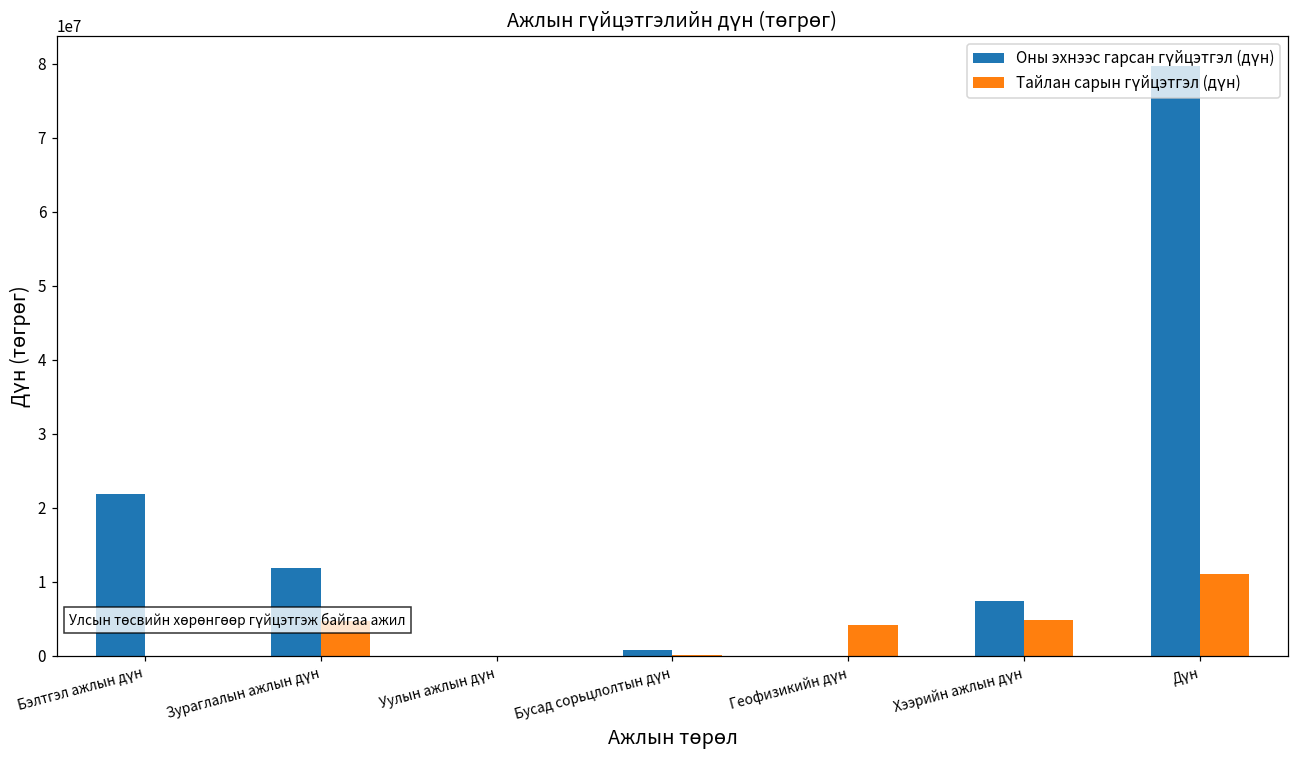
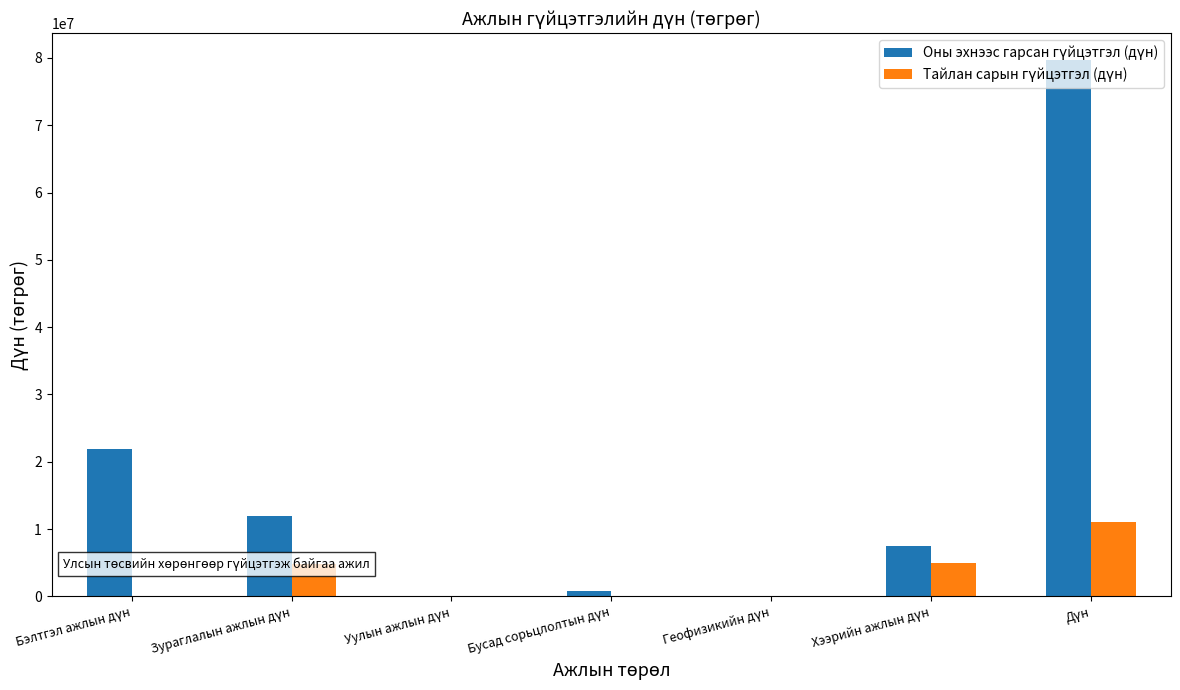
Тайлан сарын гүйцэтгэл (дүн), Геофизикийн дүн: 4000000 -> 0
